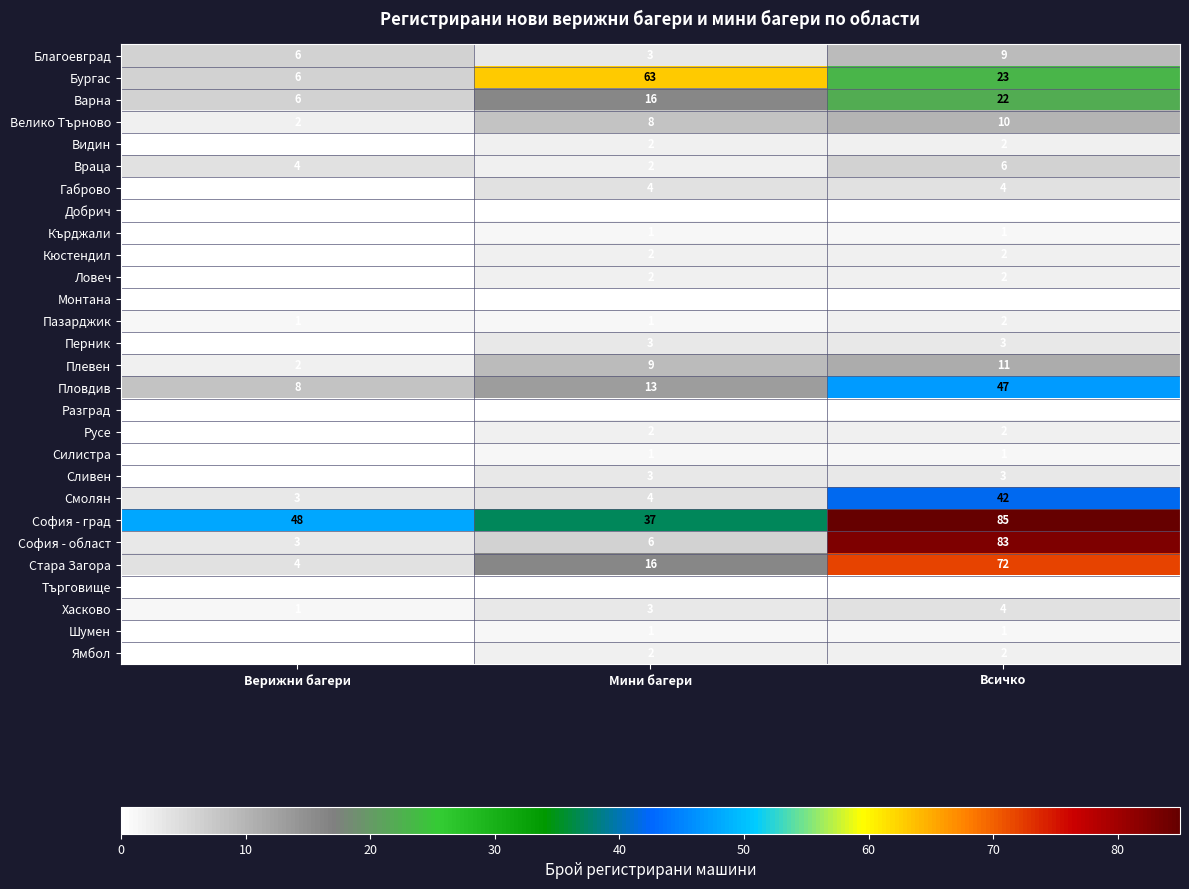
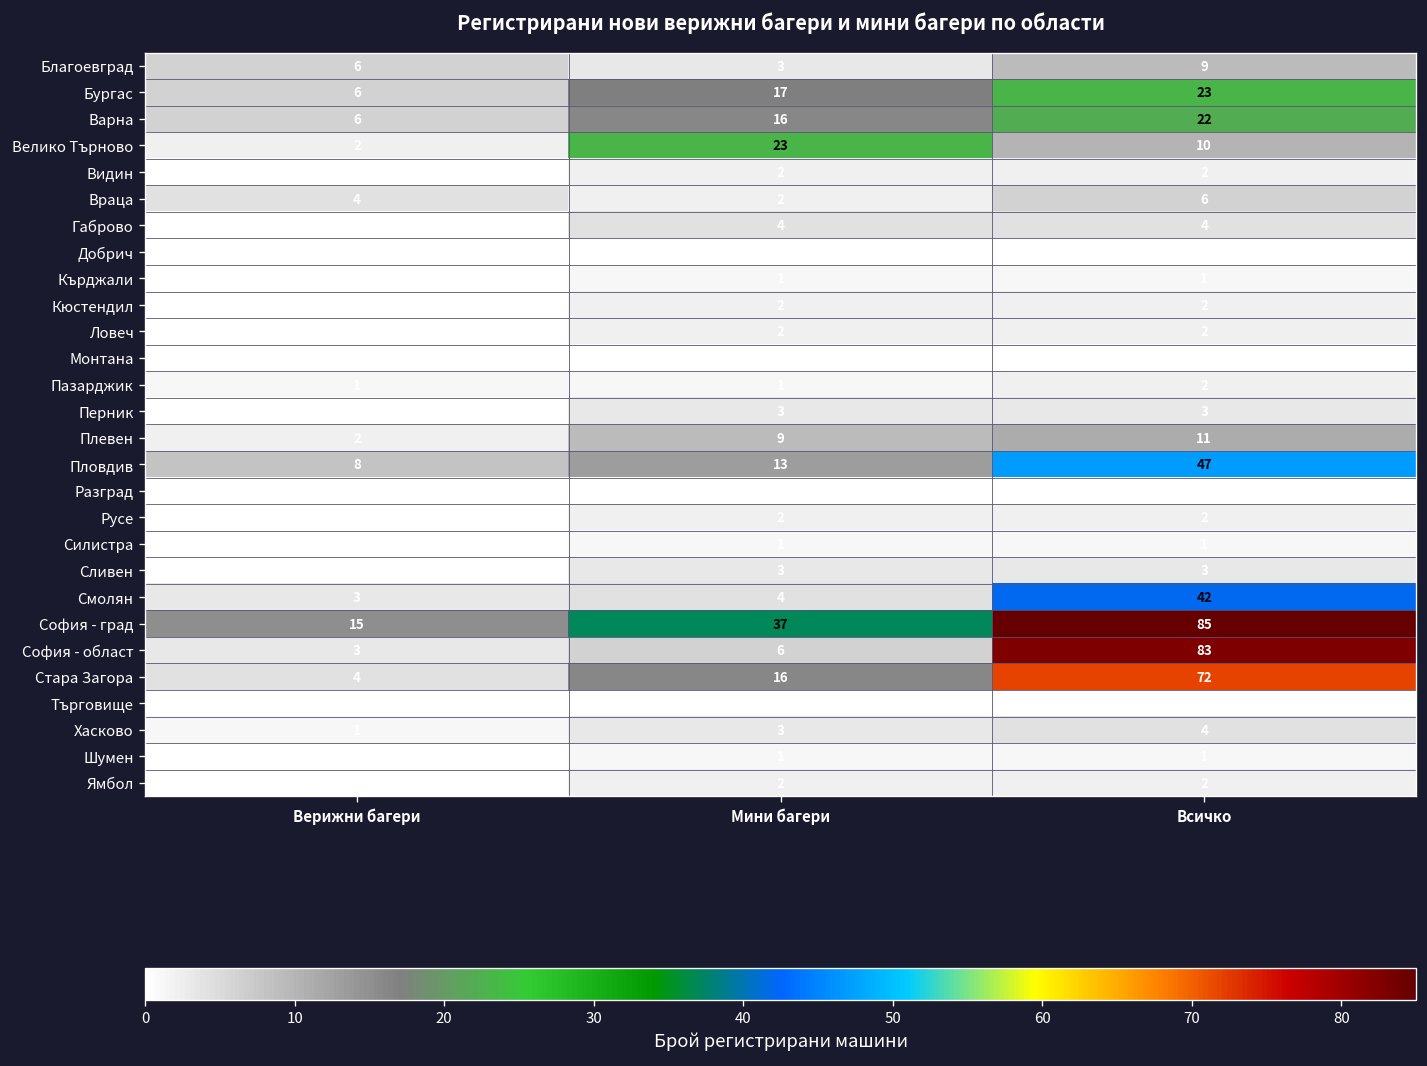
Бургас, Мини багери: 63 -> 17
Велико Търново, Мини багери: 8 -> 23
София - град, Верижни багери: 48 -> 15
